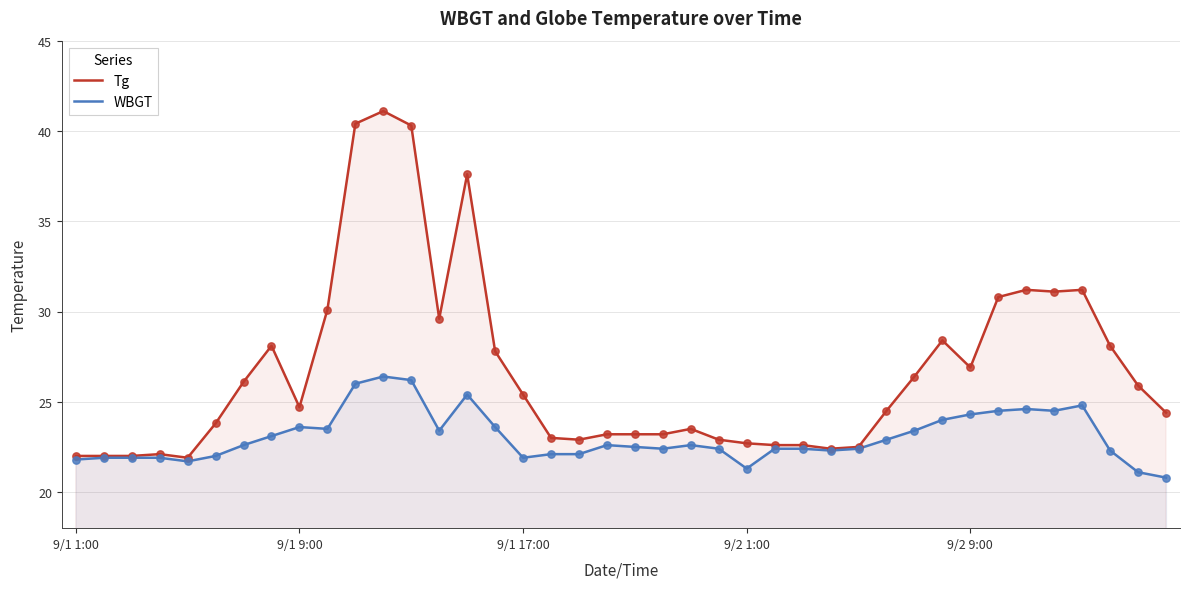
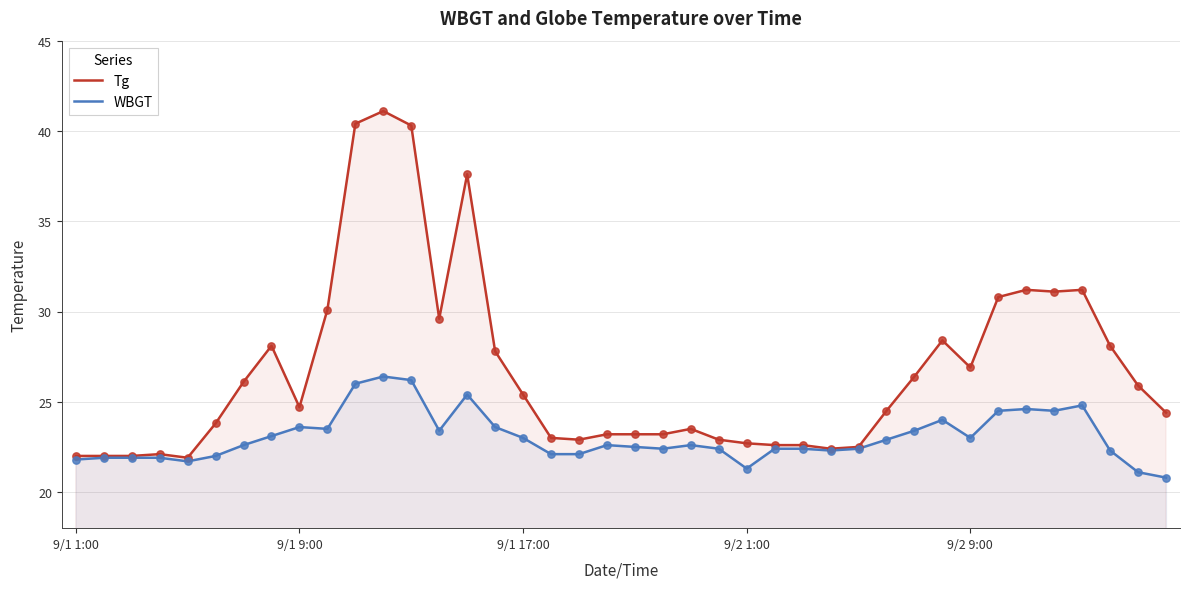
WBGT, 9/1 17:00: 21.9 -> 23.0
WBGT, 9/2 9:00: 24.3 -> 23.0
